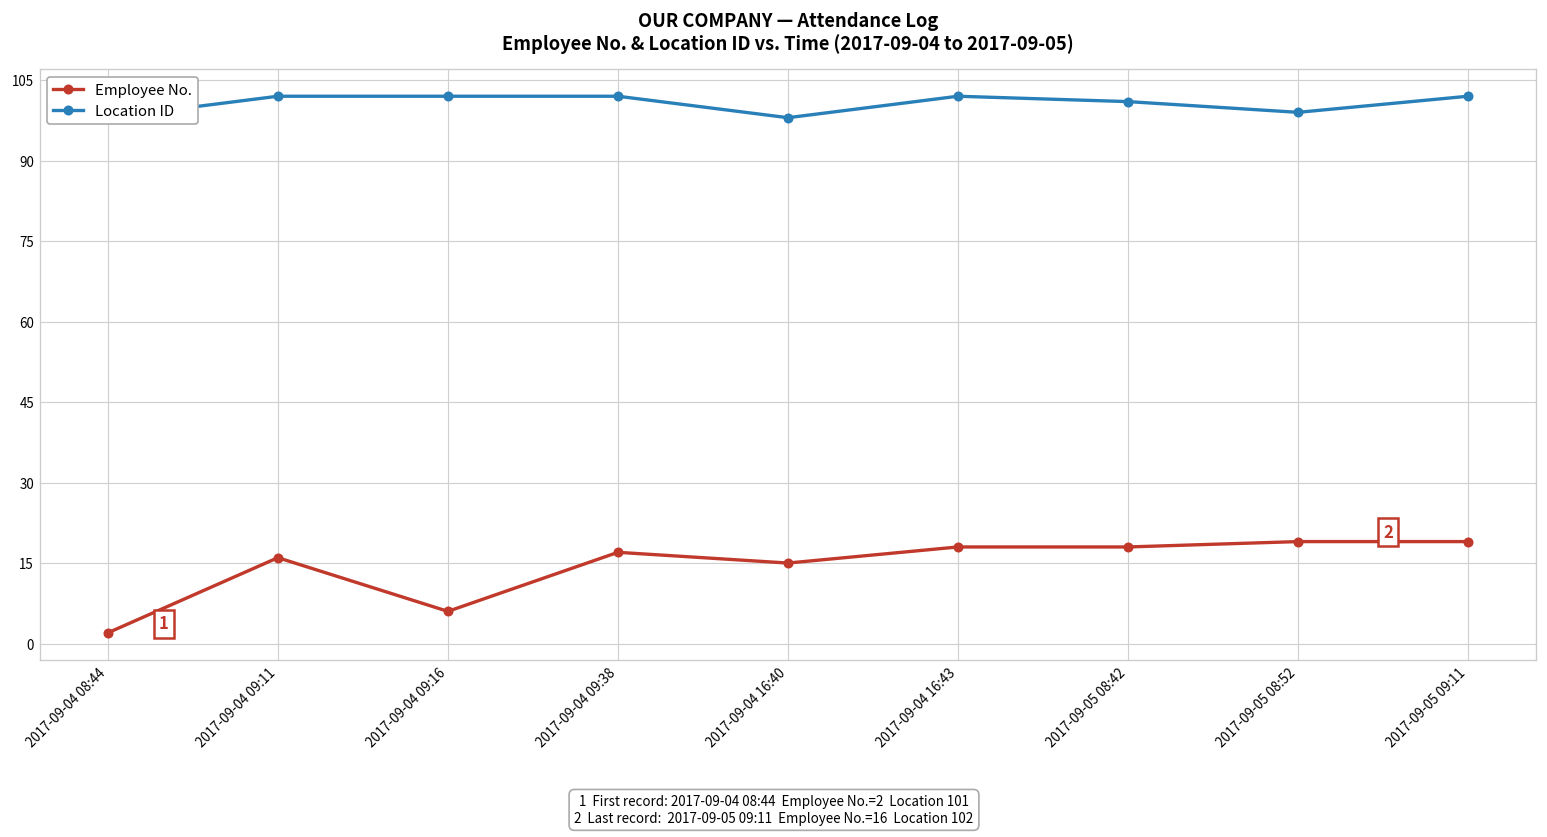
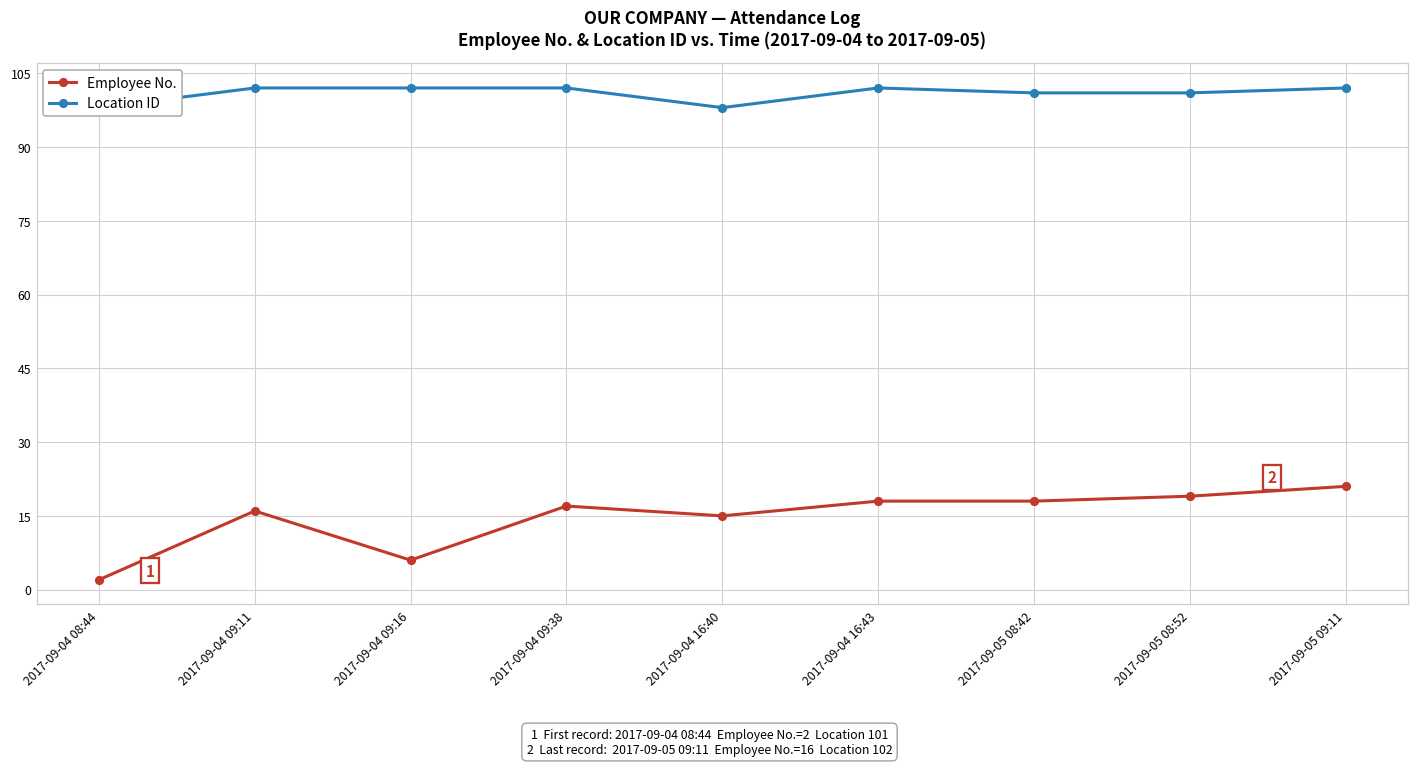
Location ID, 2017-09-05 08:52: 99 -> 101
Employee No., 2017-09-05 09:11: 19 -> 21
